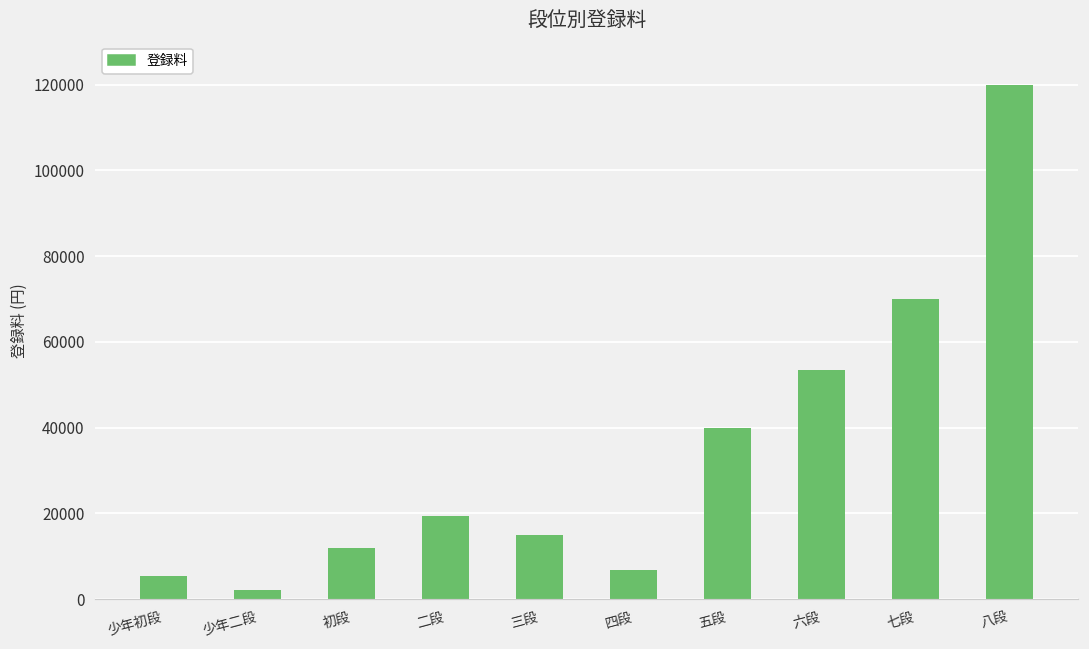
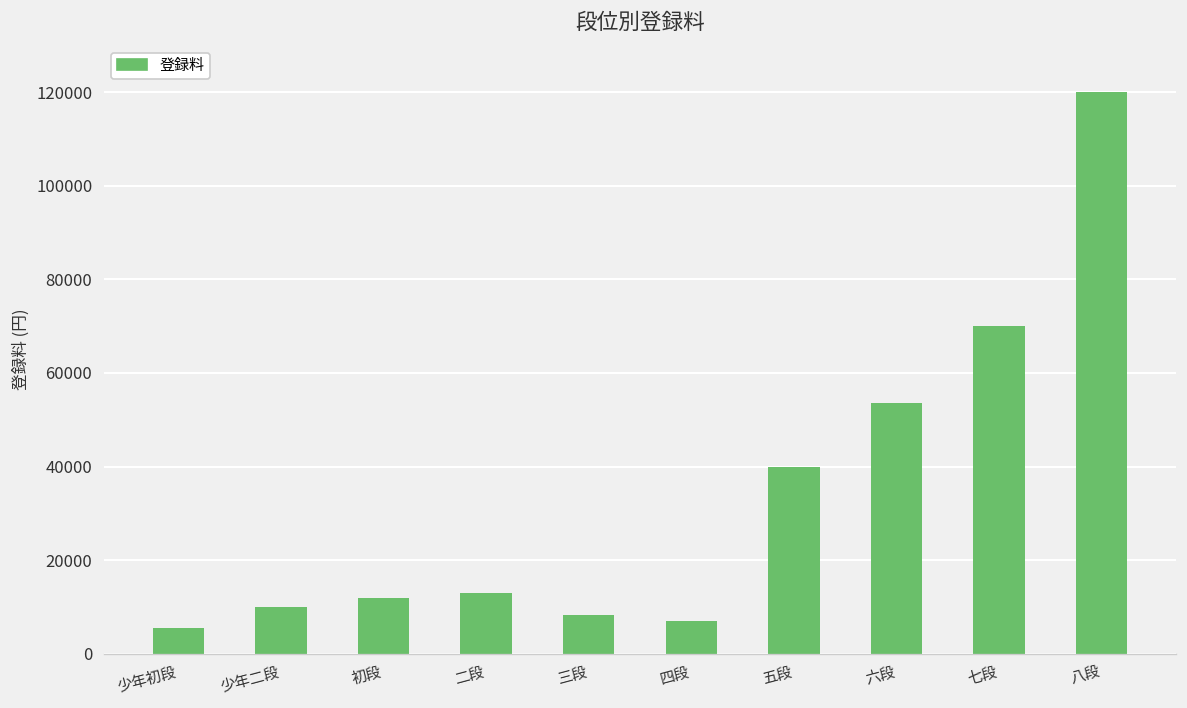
少年二段: 2000 -> 10000
二段: 19000 -> 13000
三段: 15000 -> 8000
